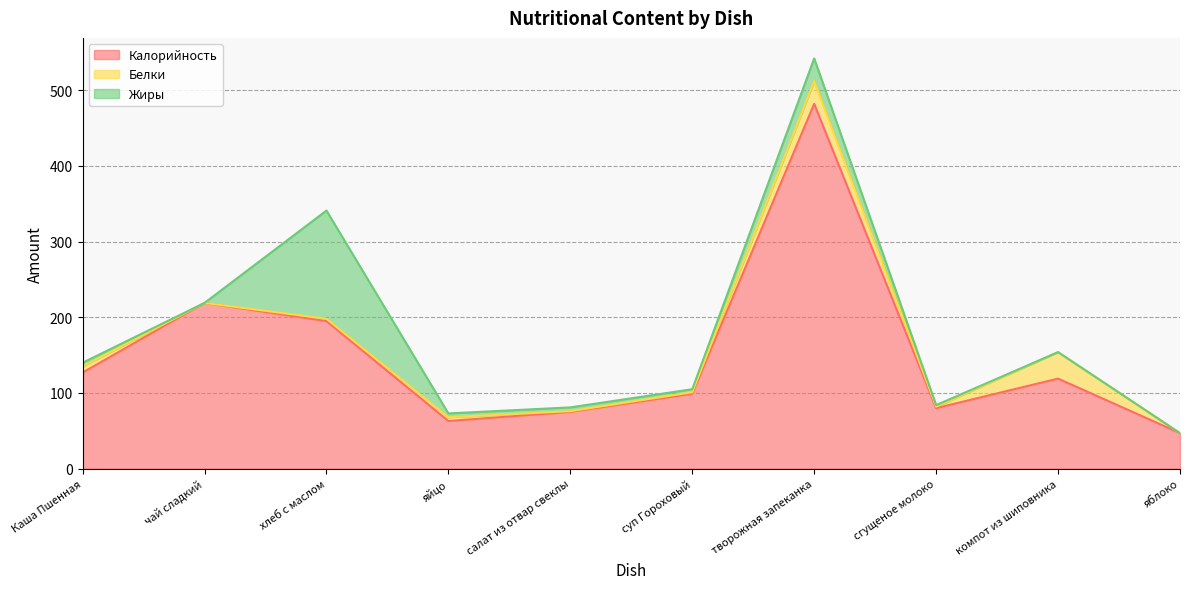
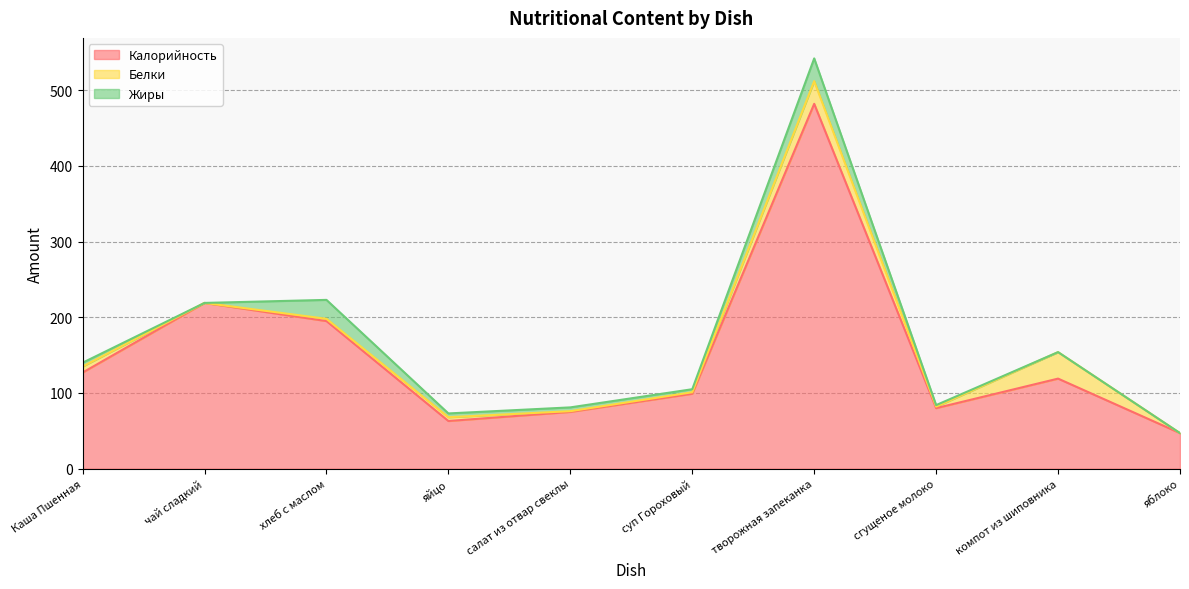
Жиры, хлеб с маслом: 140 -> 30
